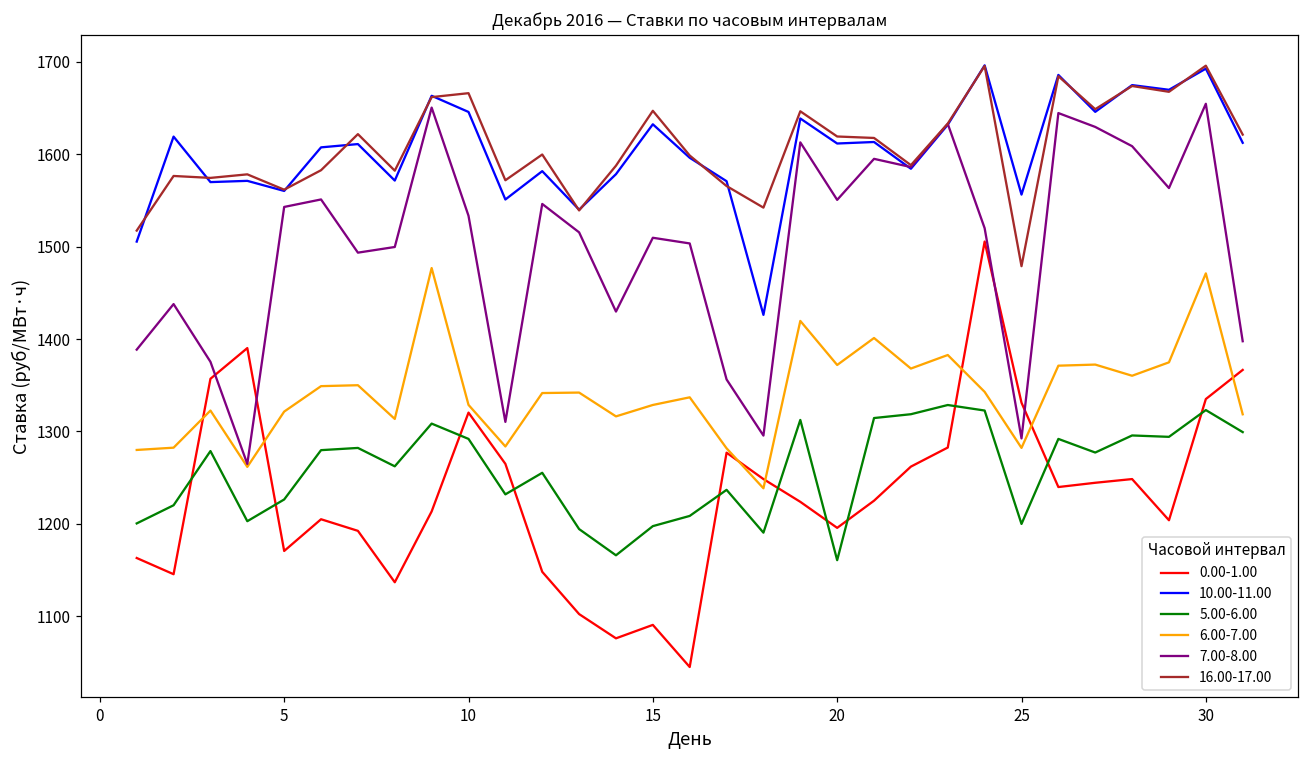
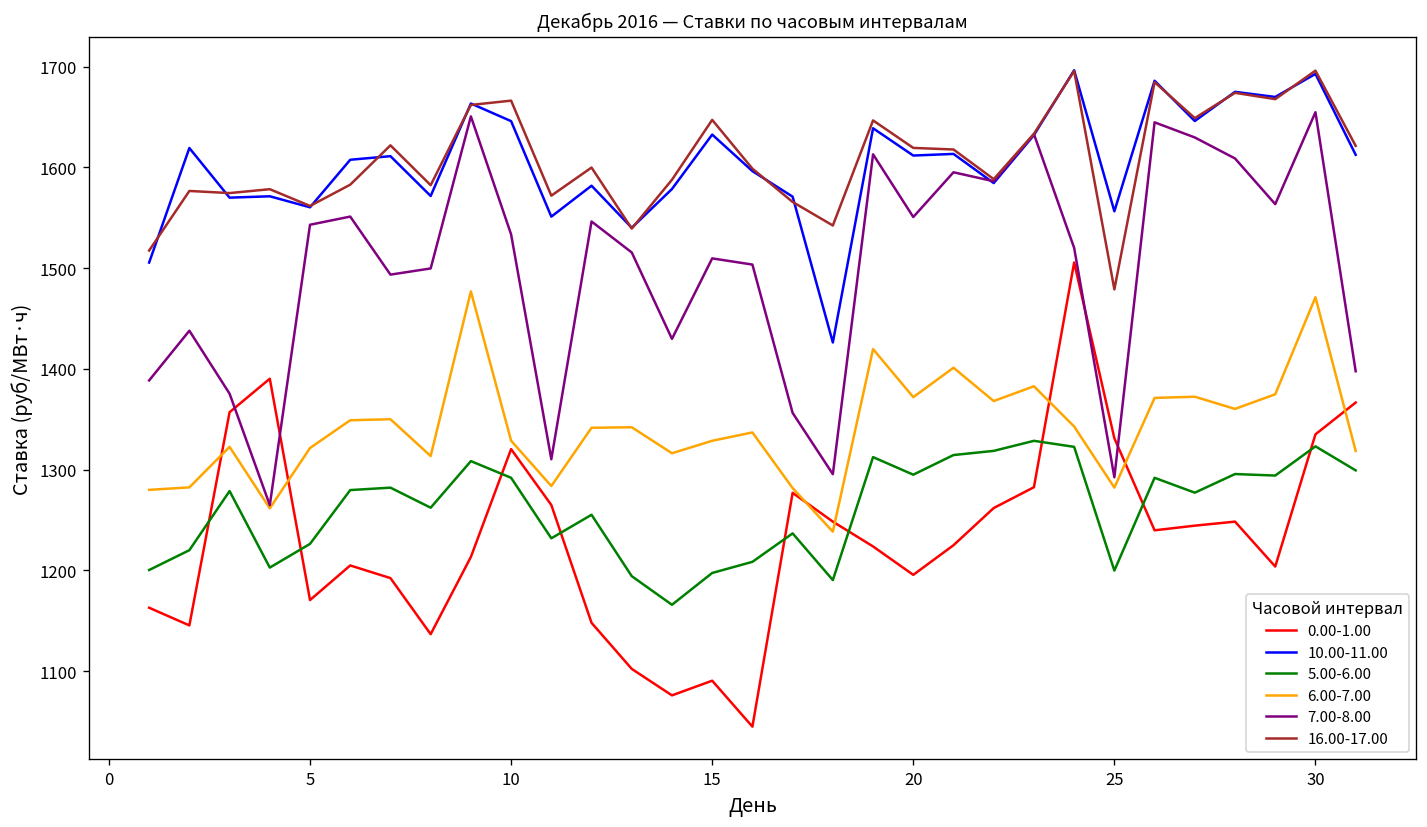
5.00-6.00, 20: 1160 -> 1290
